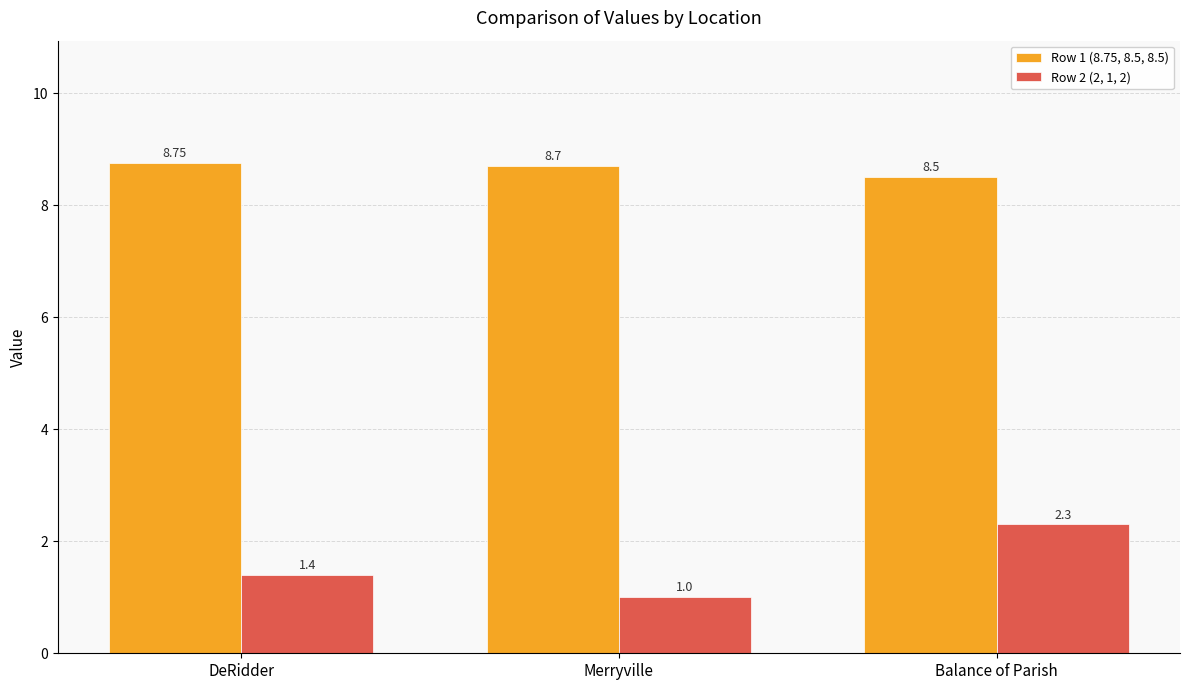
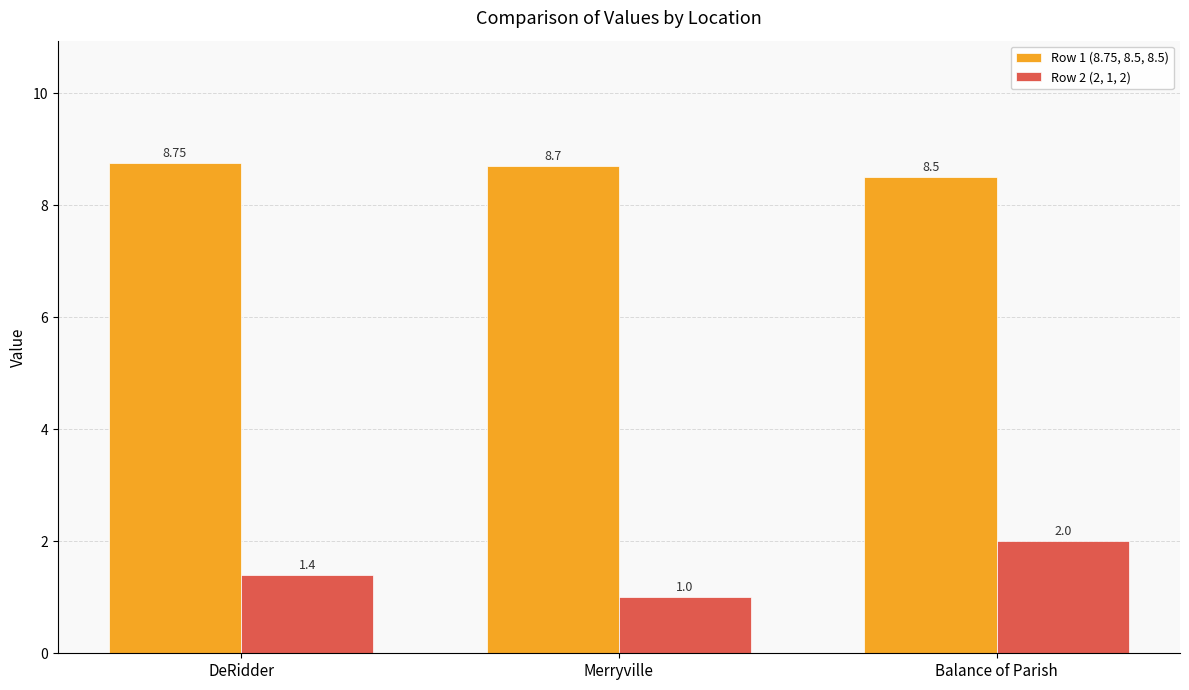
Row 2 (2, 1, 2), Balance of Parish: 2.3 -> 2.0
